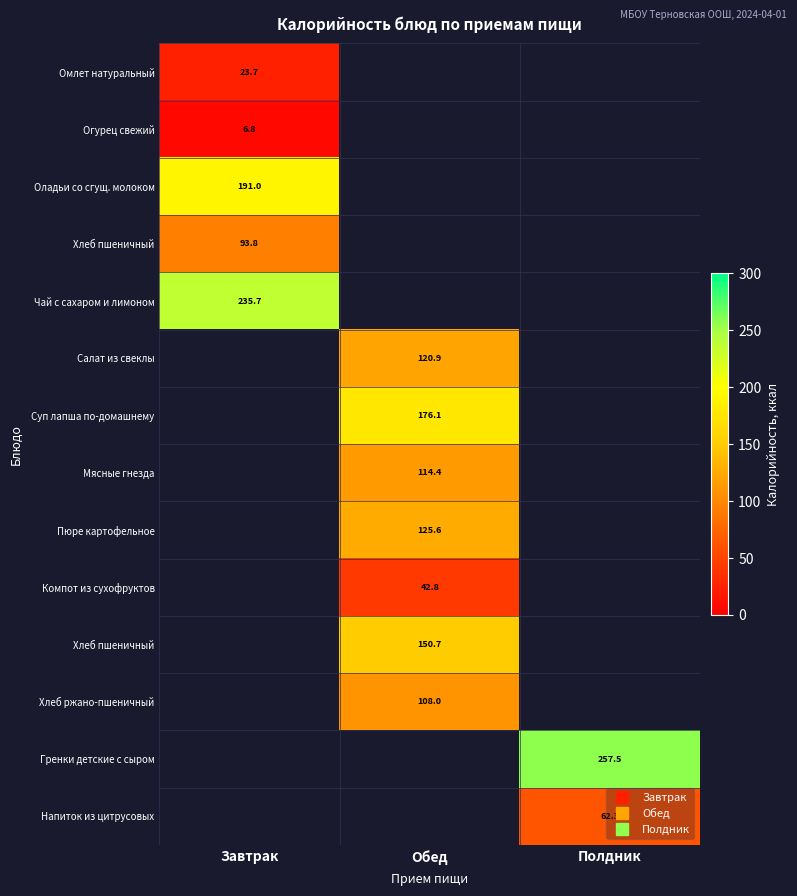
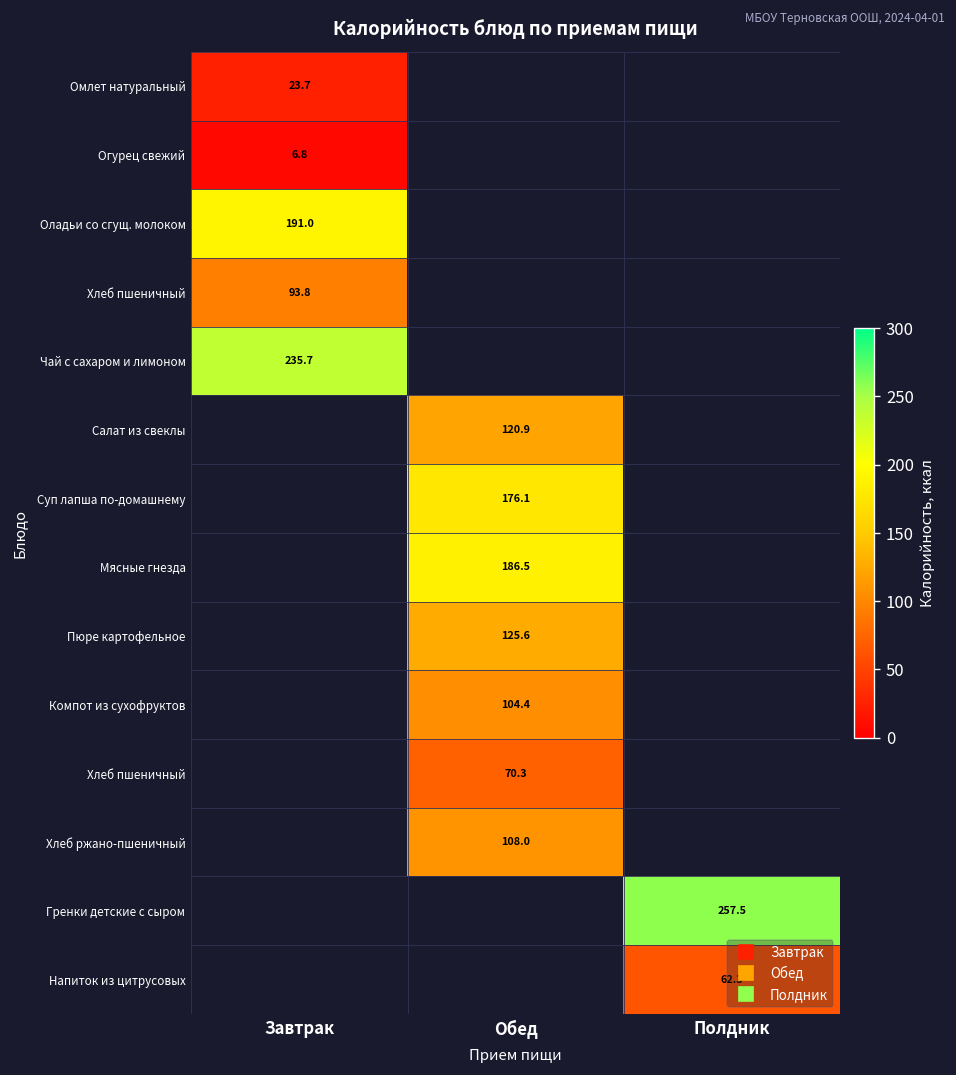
Мясные гнезда, Обед: 114.4 -> 186.5
Компот из сухофруктов, Обед: 42.8 -> 104.4
Хлеб пшеничный, Обед: 150.7 -> 70.3
